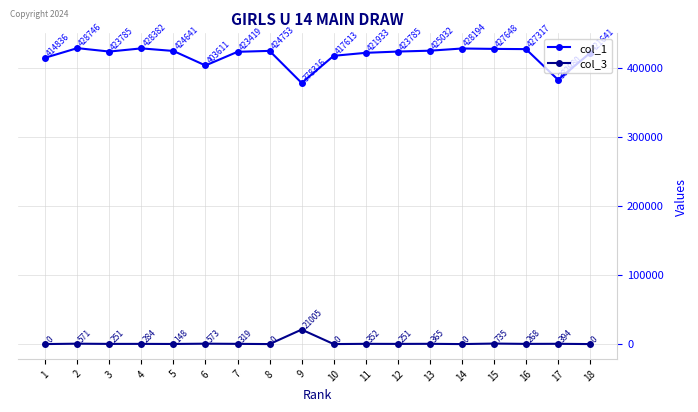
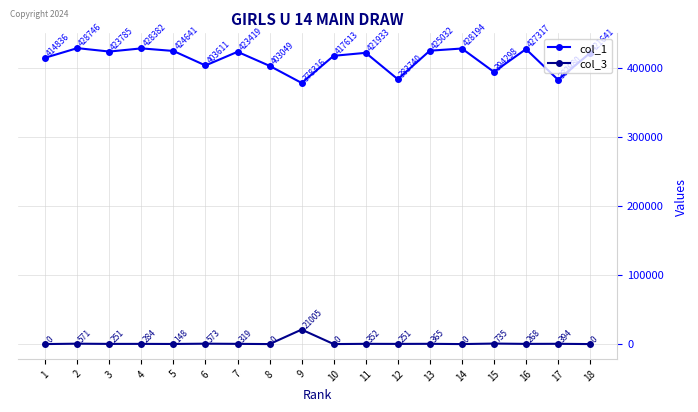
col_1, 8: 424753 -> 403049
col_1, 12: 423785 -> 383740
col_1, 15: 427648 -> 394298
